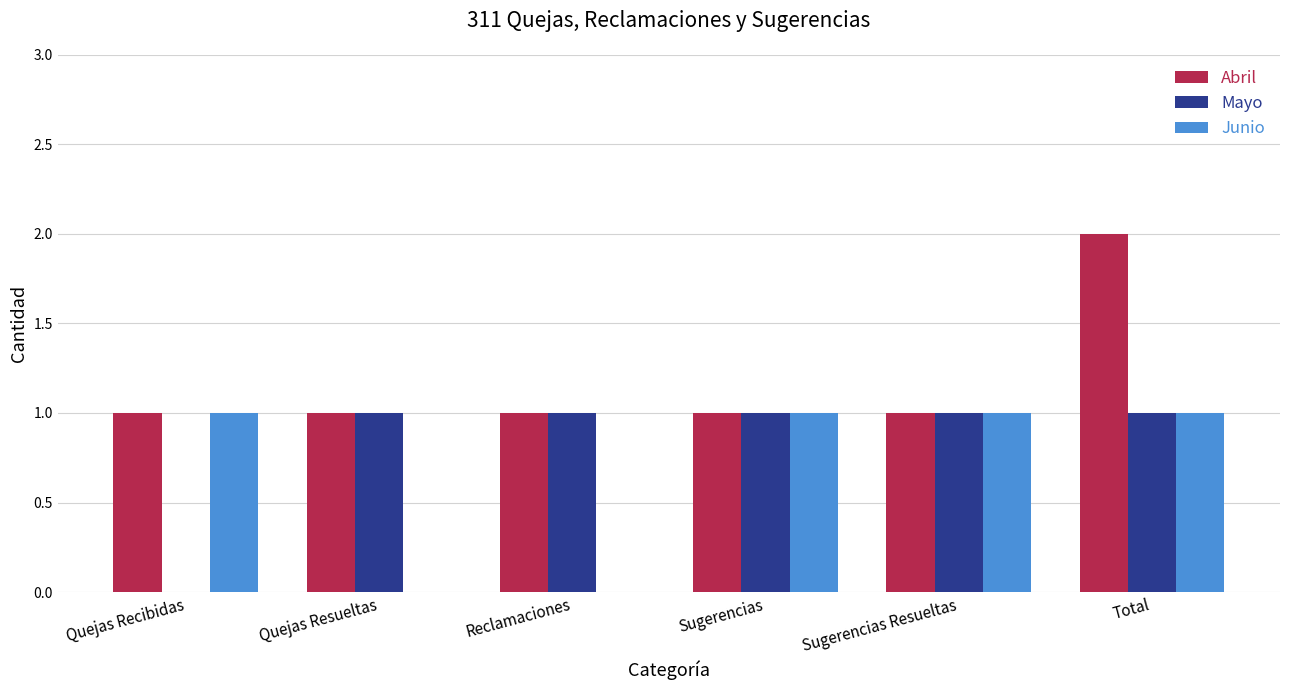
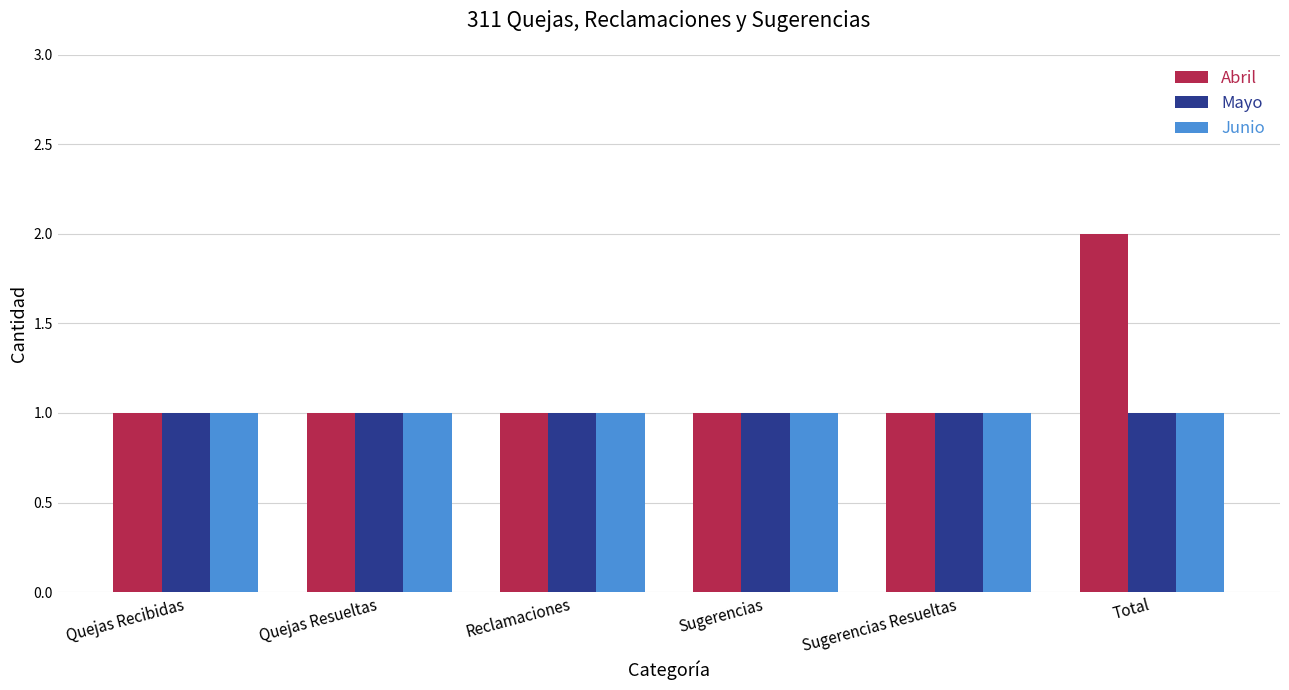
Mayo, Quejas Recibidas: 0 -> 1
Junio, Quejas Resueltas: 0 -> 1
Junio, Reclamaciones: 0 -> 1
